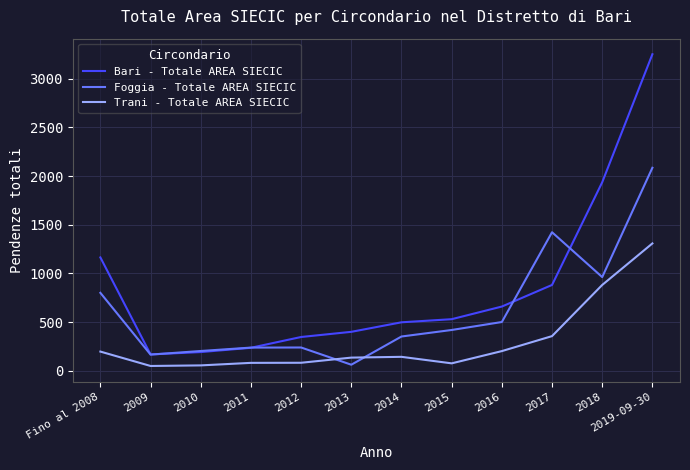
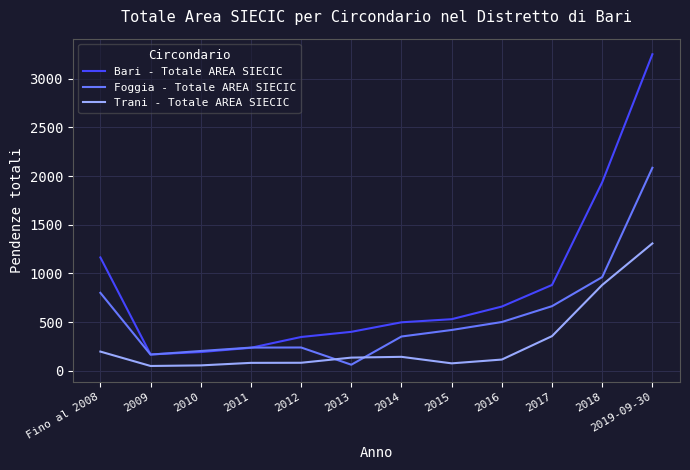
Trani - Totale AREA SIECIC, 2016: 200 -> 100
Foggia - Totale AREA SIECIC, 2017: 1400 -> 700
